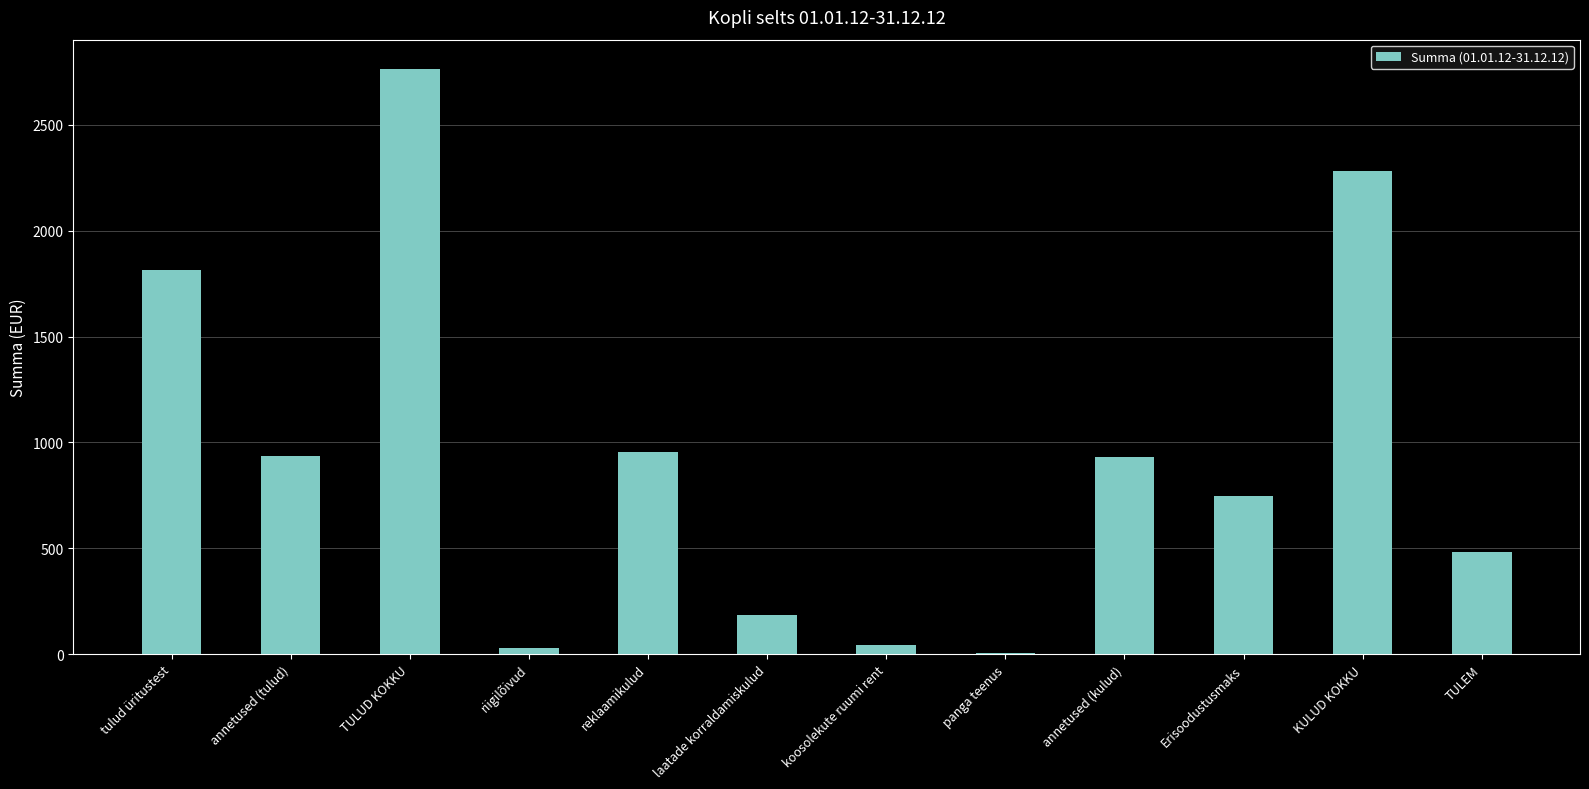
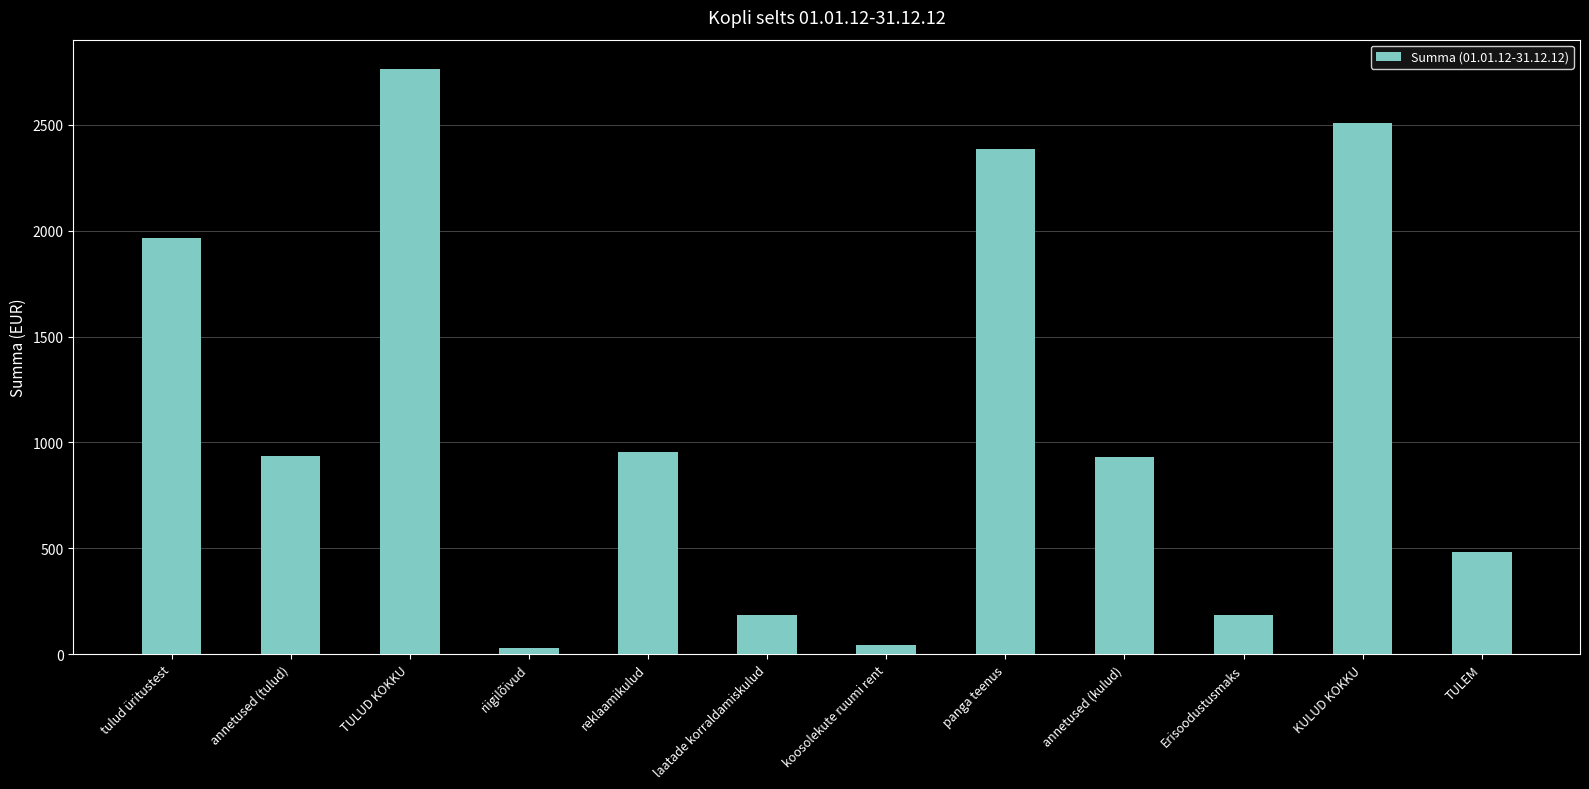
tulud üritustest: 1810 -> 1960
panga teenus: 0 -> 2390
Erisoodustusmaks: 750 -> 190
KULUD KOKKU: 2280 -> 2510
